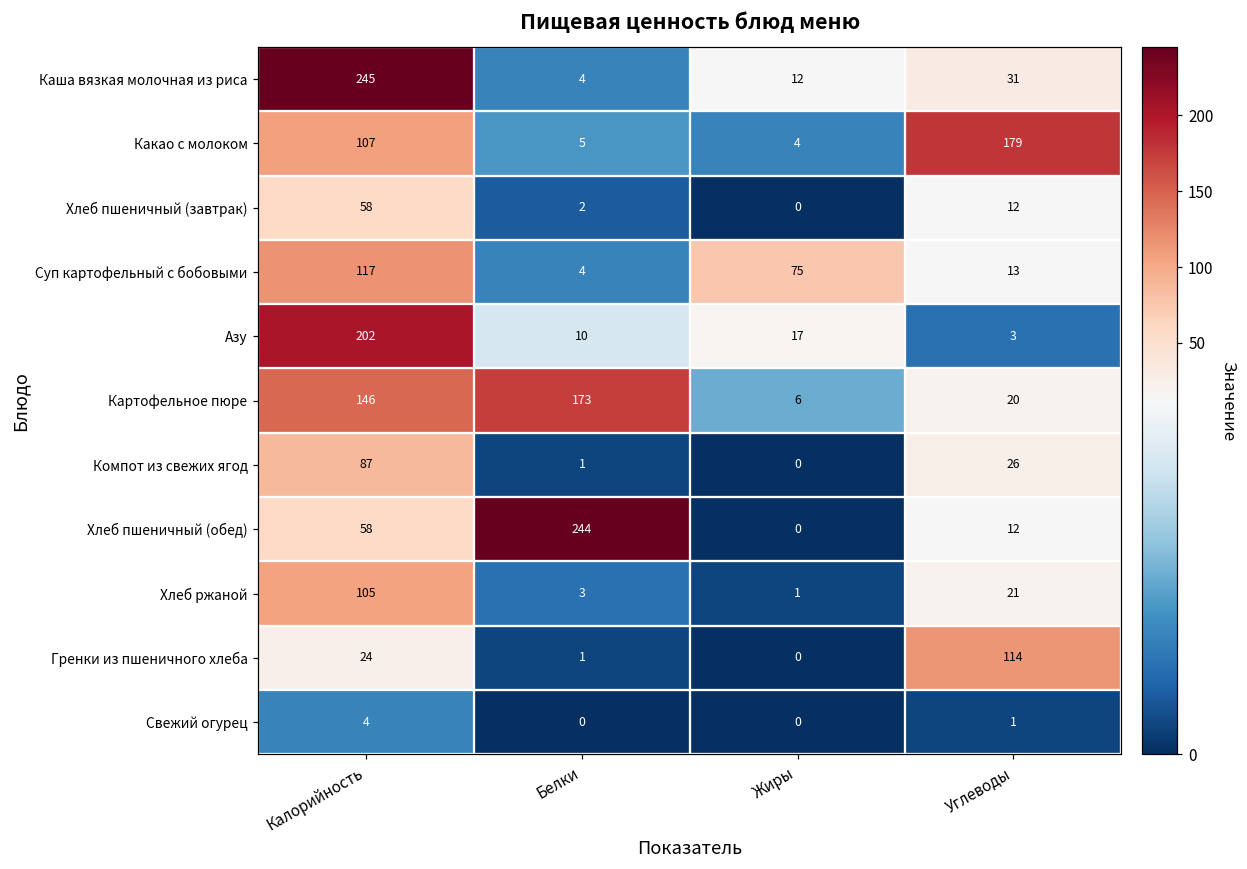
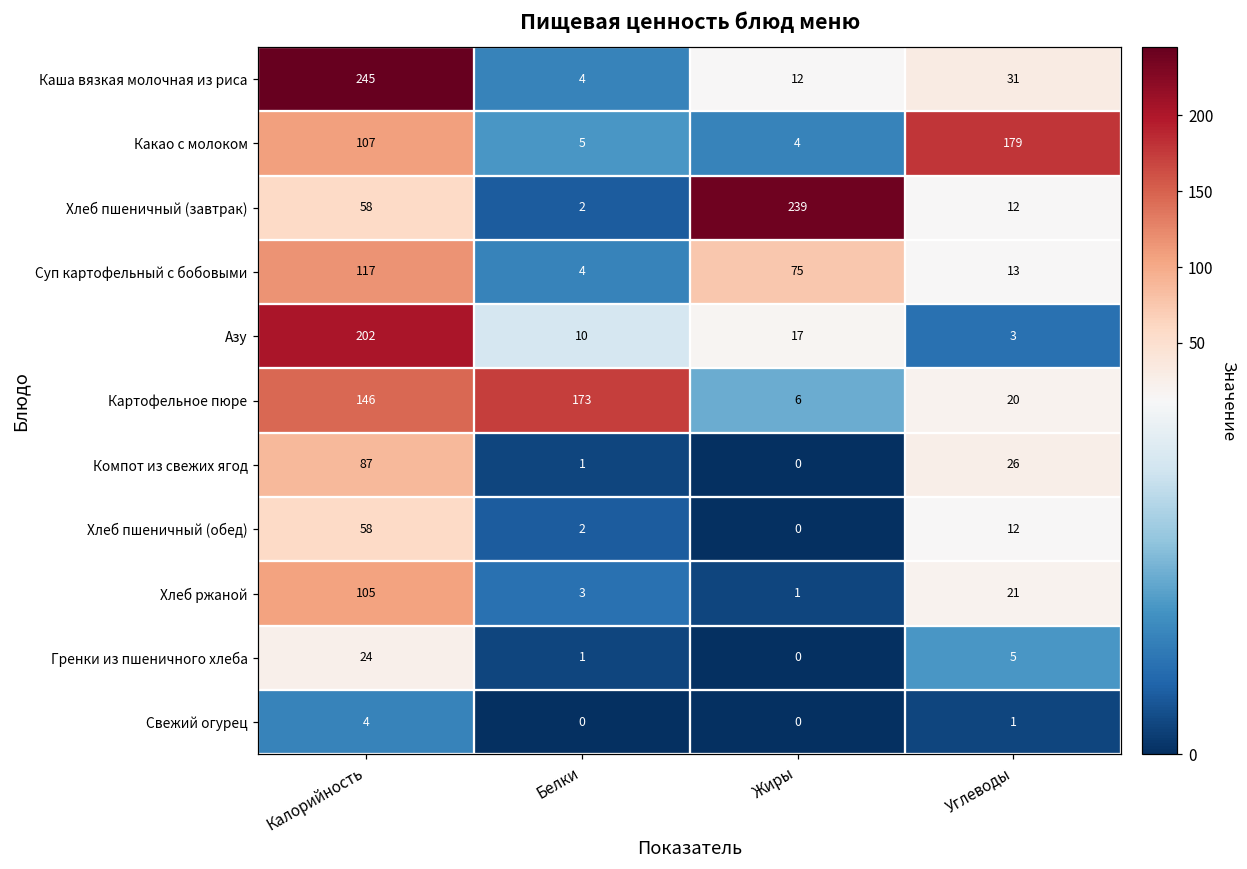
Хлеб пшеничный (завтрак), Жиры: 0 -> 239
Хлеб пшеничный (обед), Белки: 244 -> 2
Гренки из пшеничного хлеба, Углеводы: 114 -> 5
